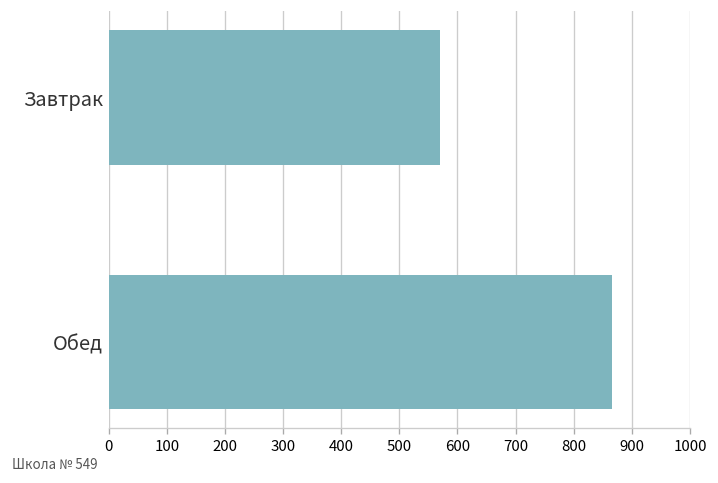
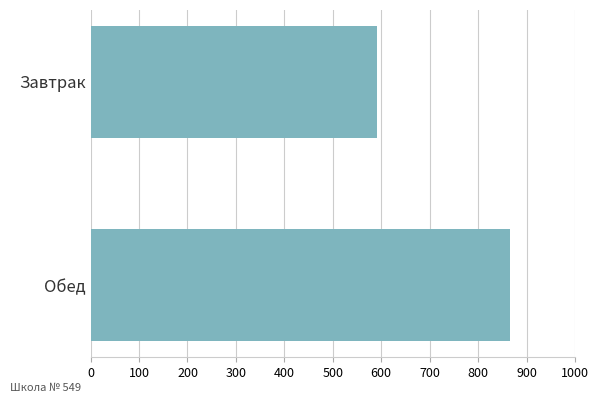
Завтрак: 570 -> 590
